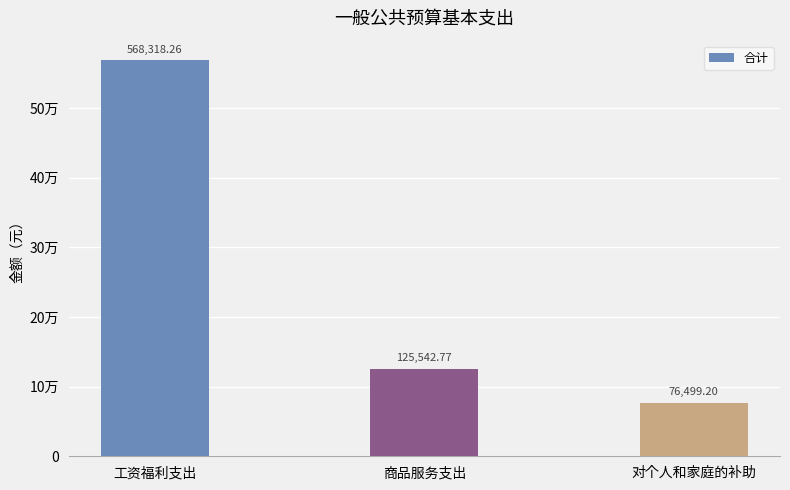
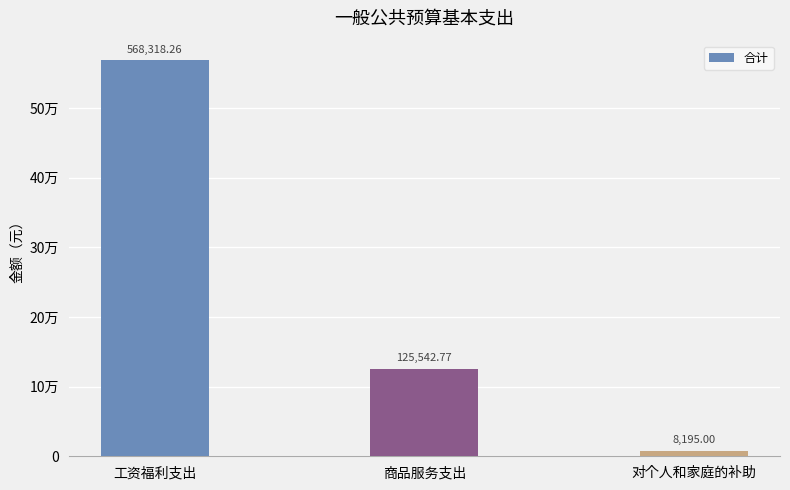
对个人和家庭的补助: 76,499.20 -> 8,195.00
